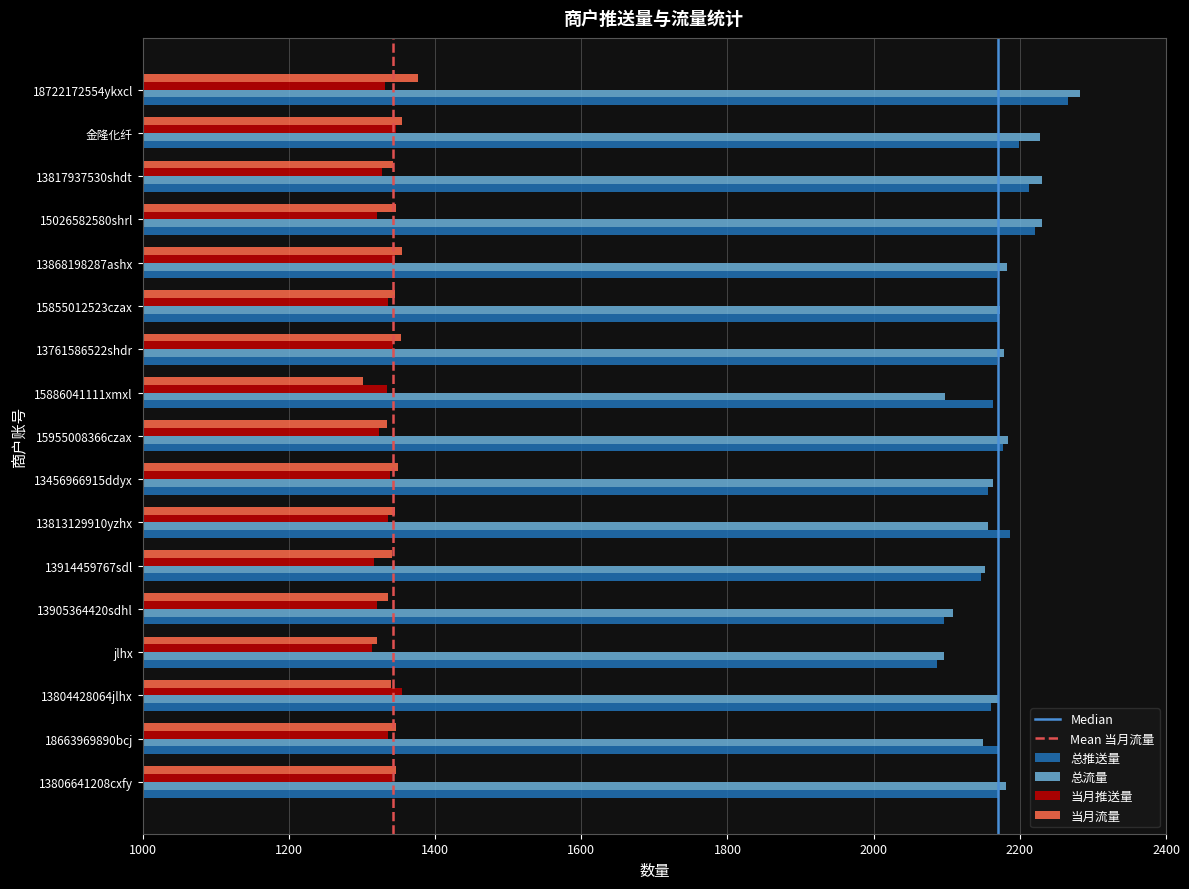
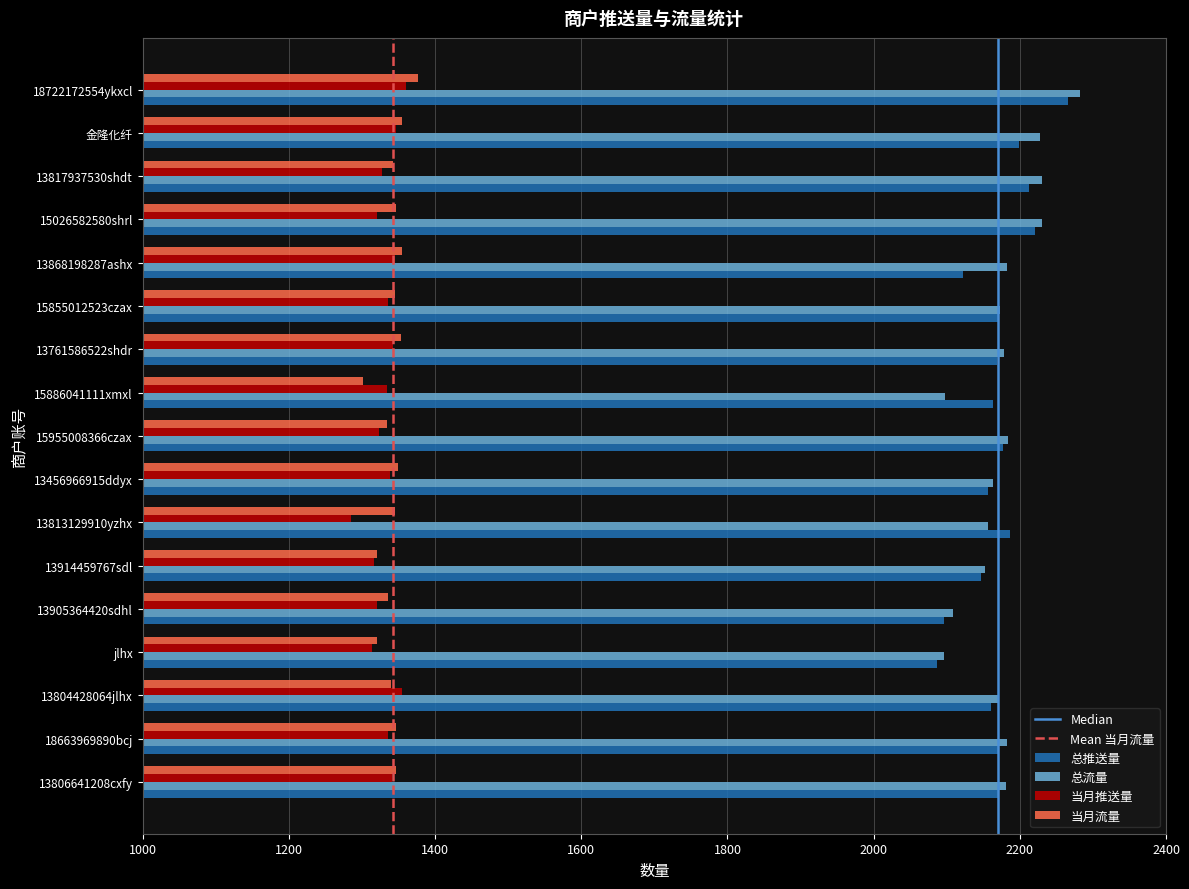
当月推送量, 18722172554ykxcl: 1330 -> 1360
总推送量, 13868198287ashx: 2170 -> 2120
当月推送量, 13813129910yzhx: 1340 -> 1290
当月流量, 13914459767sdl: 1340 -> 1320
总流量, 18663969890bcj: 2150 -> 2180
